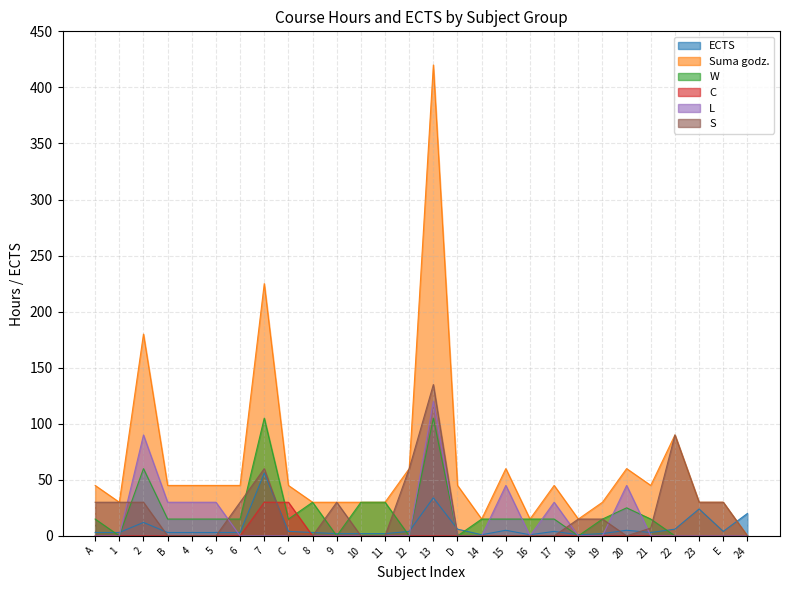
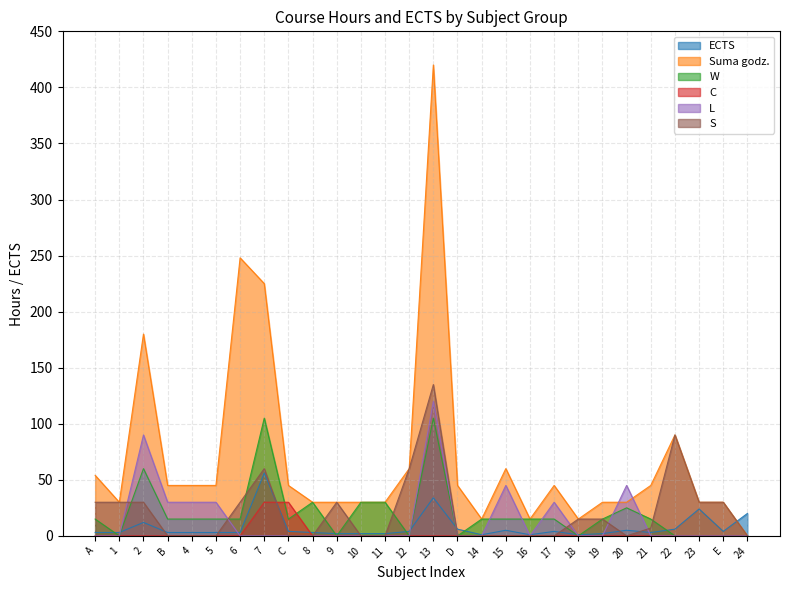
Suma godz., A: 45 -> 54
Suma godz., 6: 45 -> 248
Suma godz., 20: 60 -> 30
